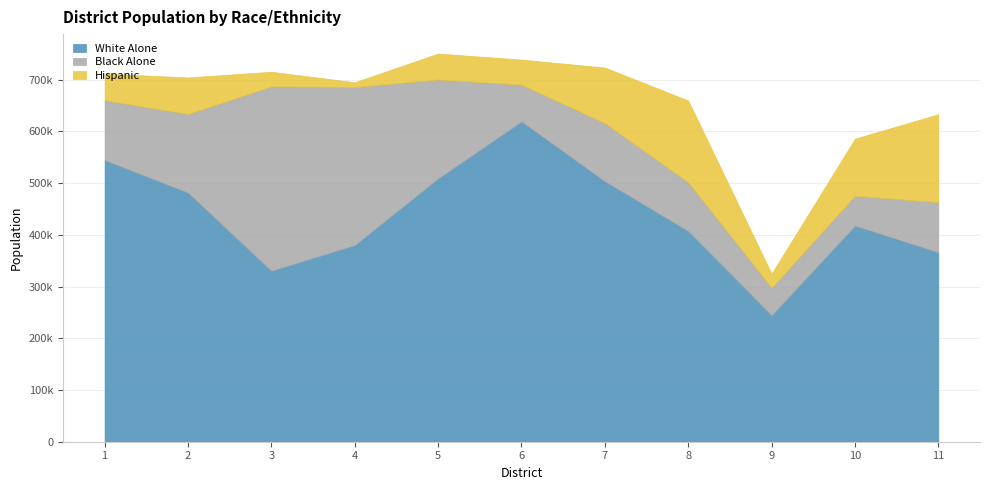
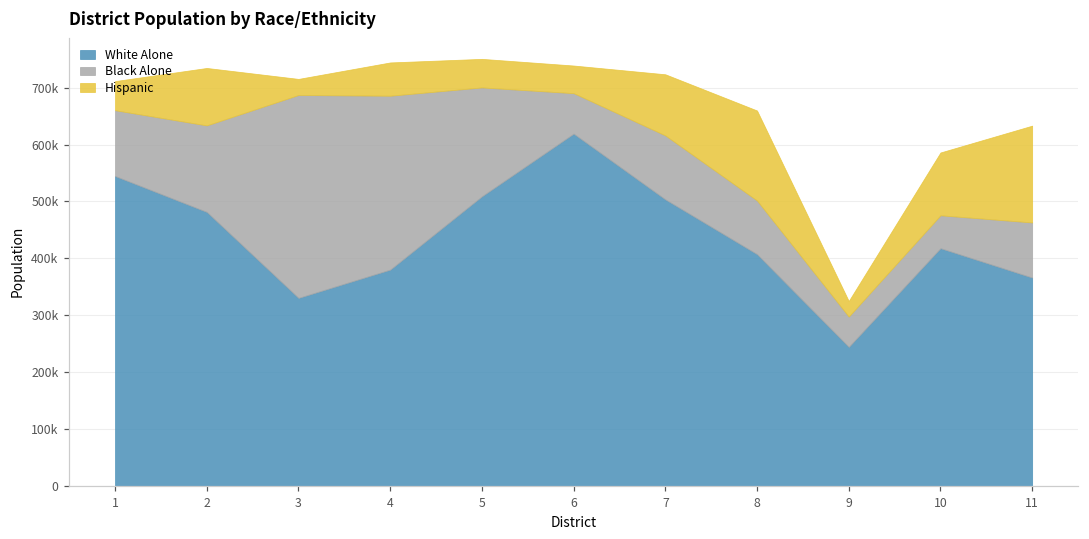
Hispanic, 2: 70000 -> 100000
Hispanic, 4: 10000 -> 60000
